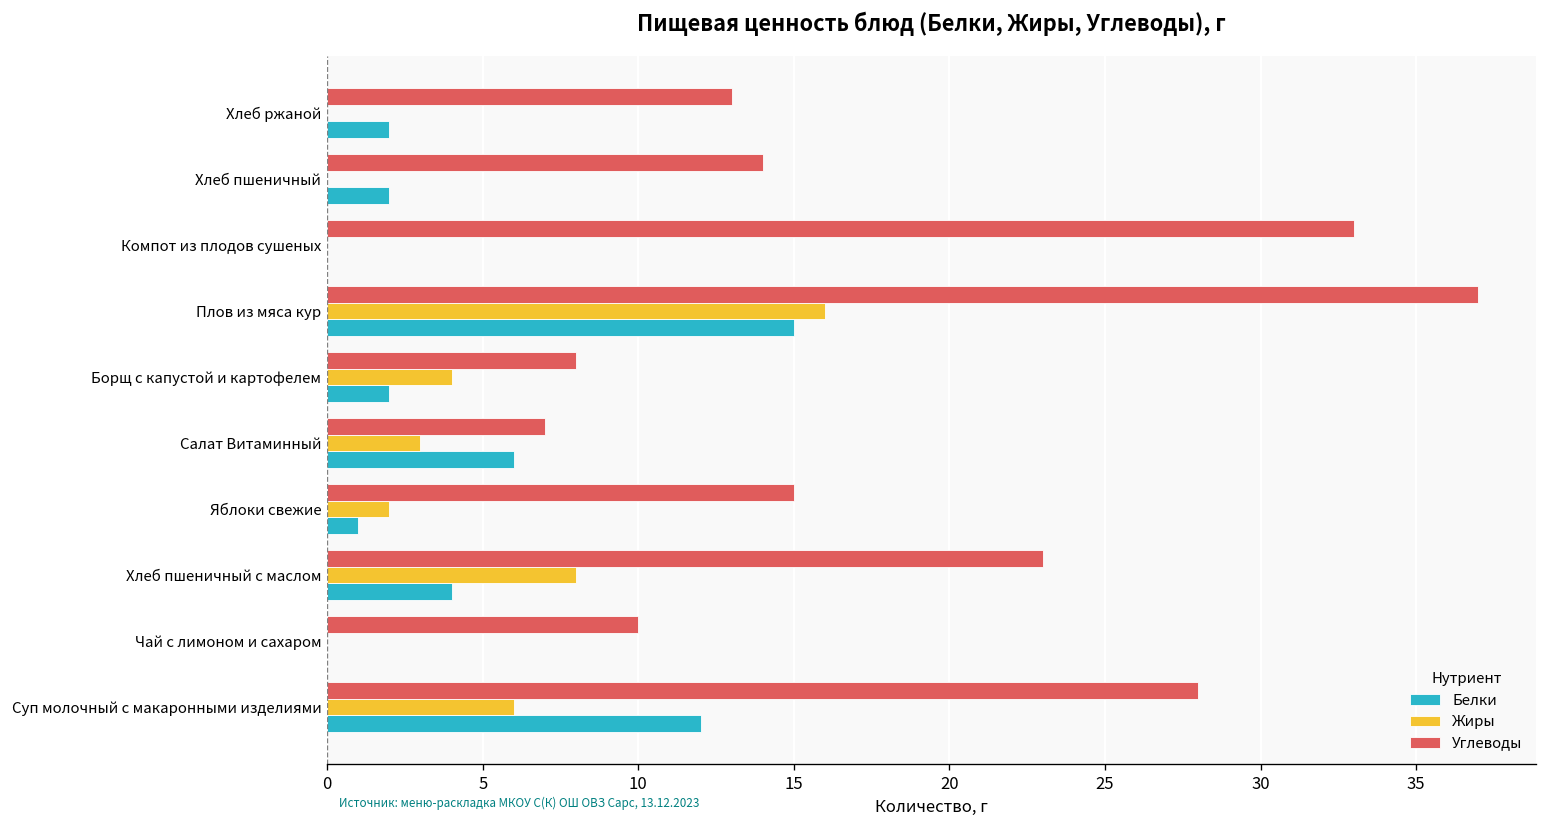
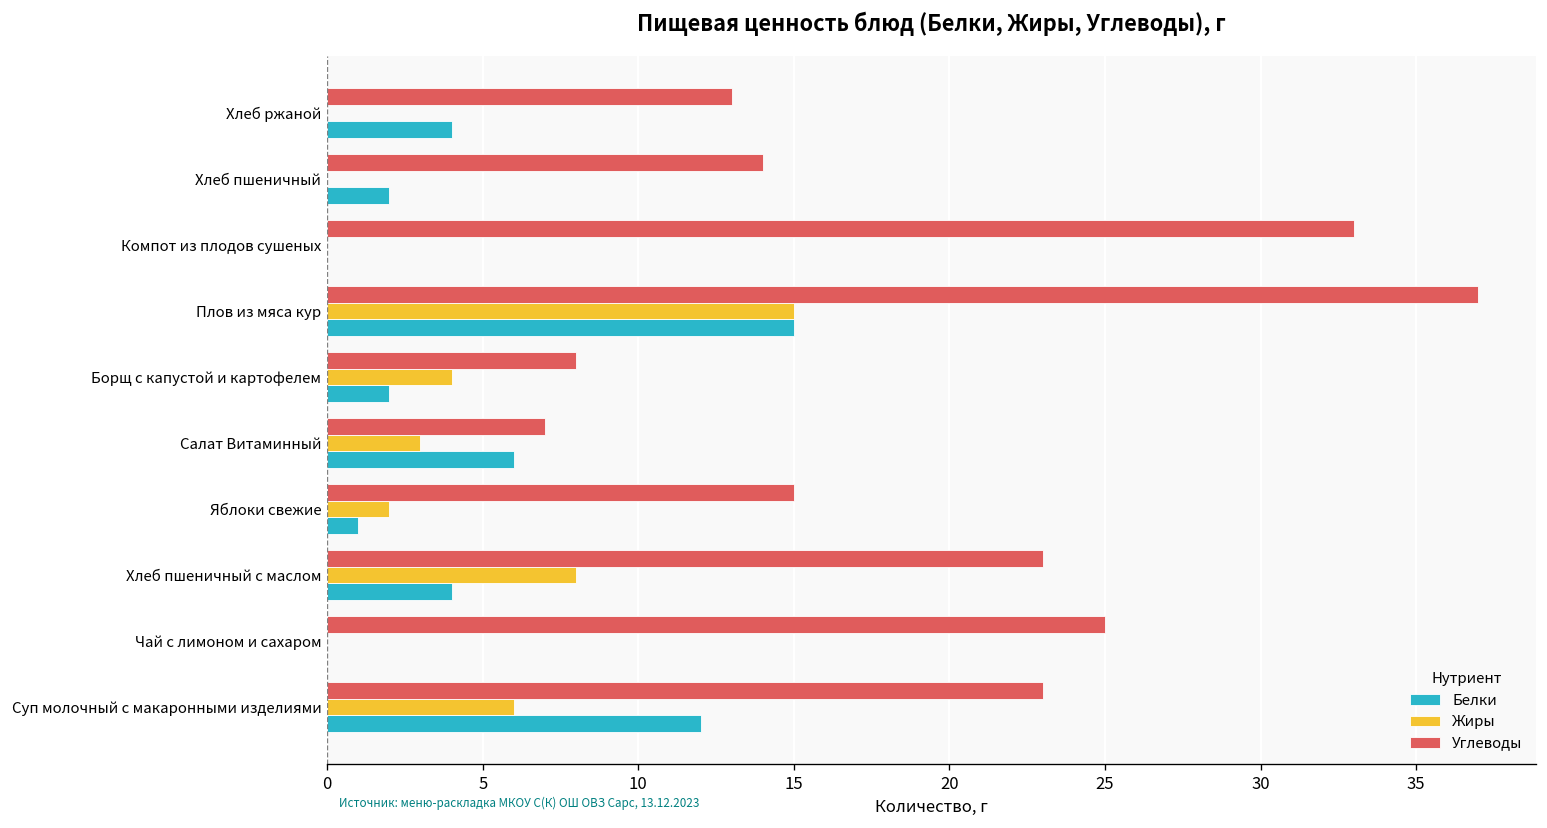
Белки, Хлеб ржаной: 2 -> 4
Жиры, Плов из мяса кур: 16 -> 15
Углеводы, Чай с лимоном и сахаром: 10 -> 25
Углеводы, Суп молочный с макаронными изделиями: 28 -> 23
